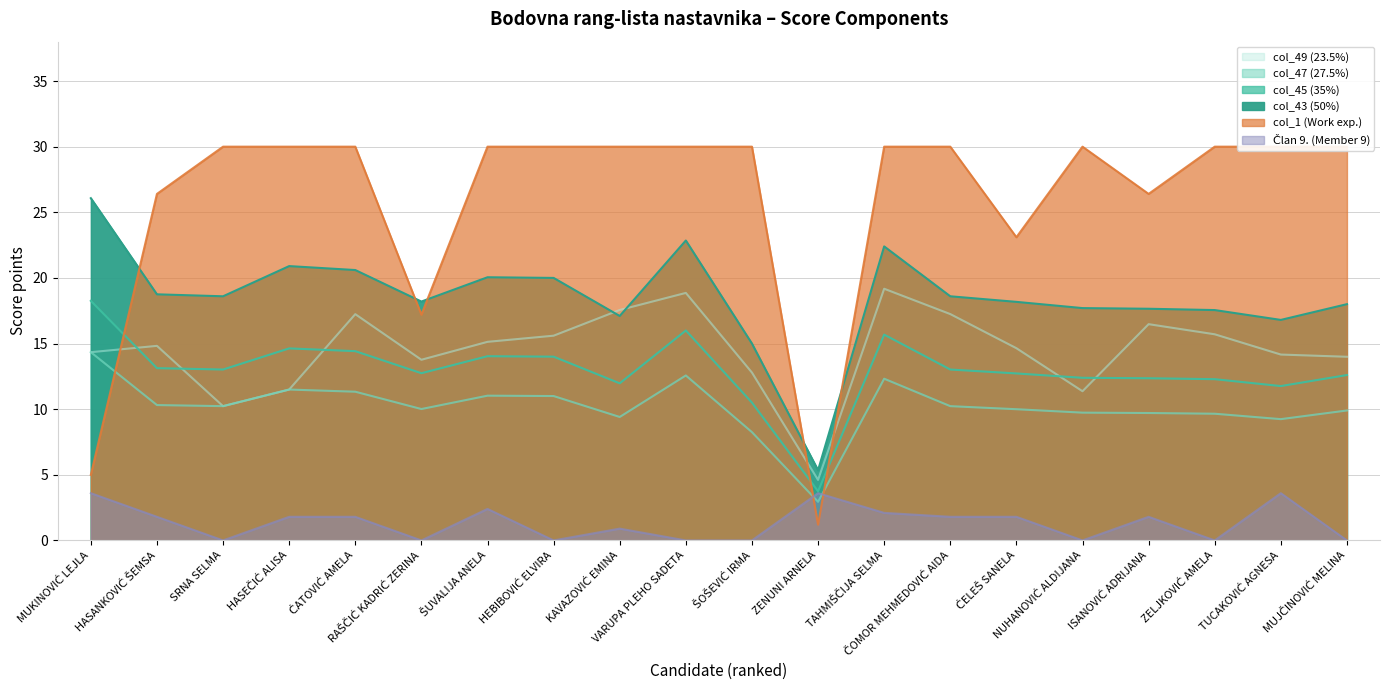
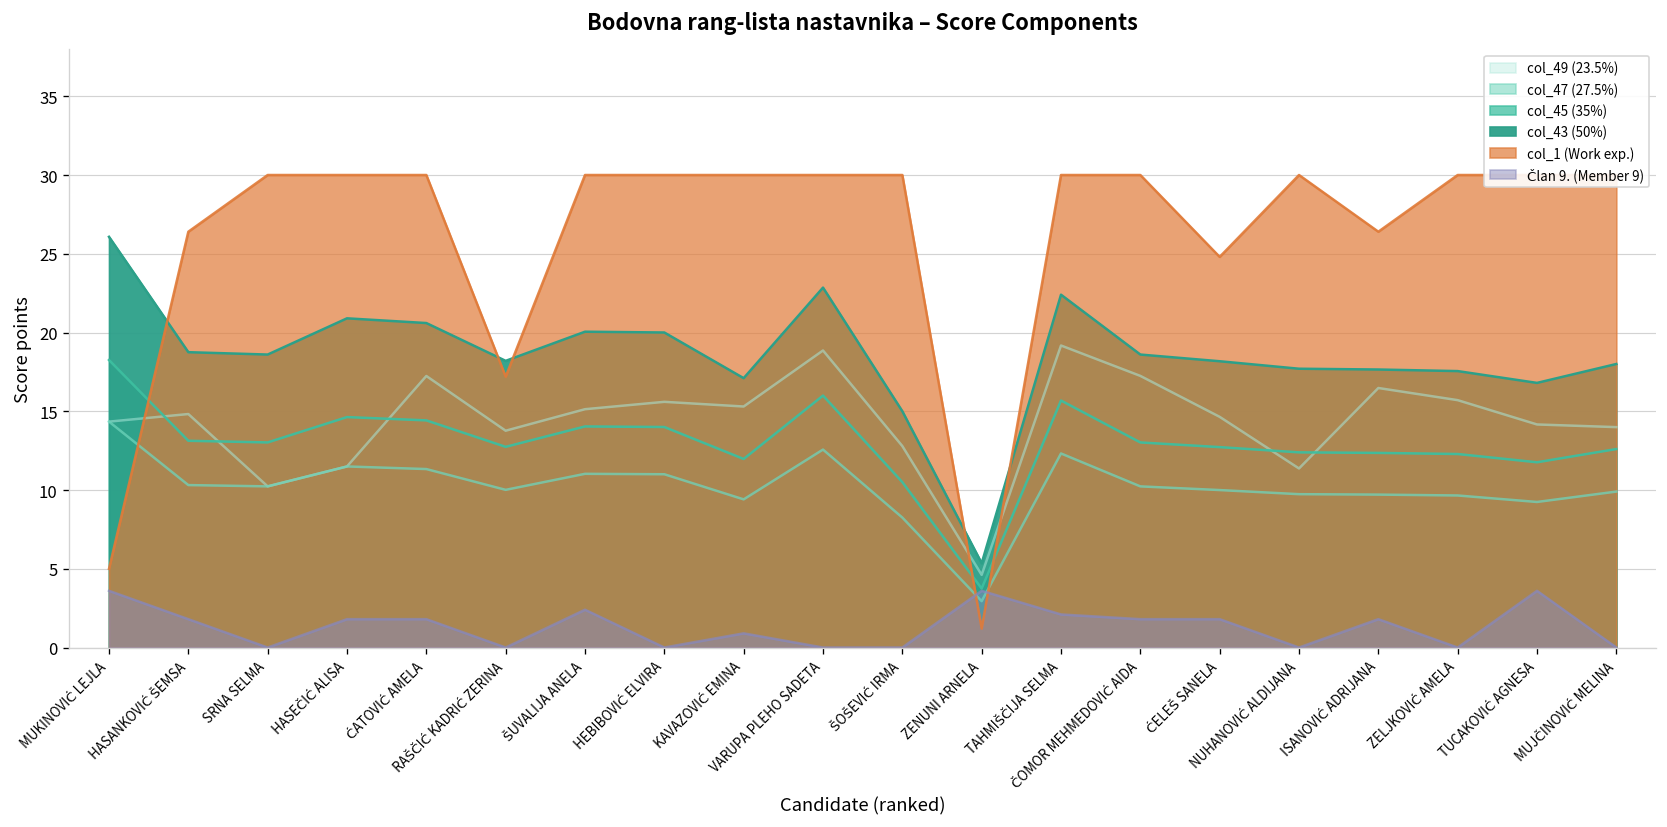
col_49 (23.5%), KAVAZOVIĆ EMINA: 17.6 -> 15.3
col_1 (Work exp.), ĆELEŠ SANELA: 23.1 -> 24.8
